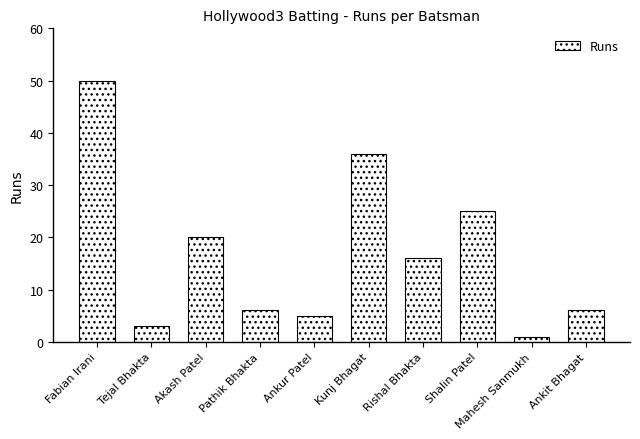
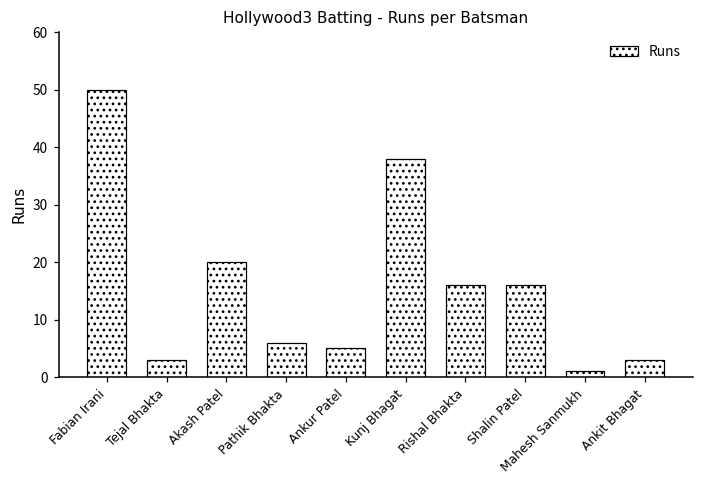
Kunj Bhagat: 36 -> 38
Shalin Patel: 25 -> 16
Ankit Bhagat: 6 -> 3
